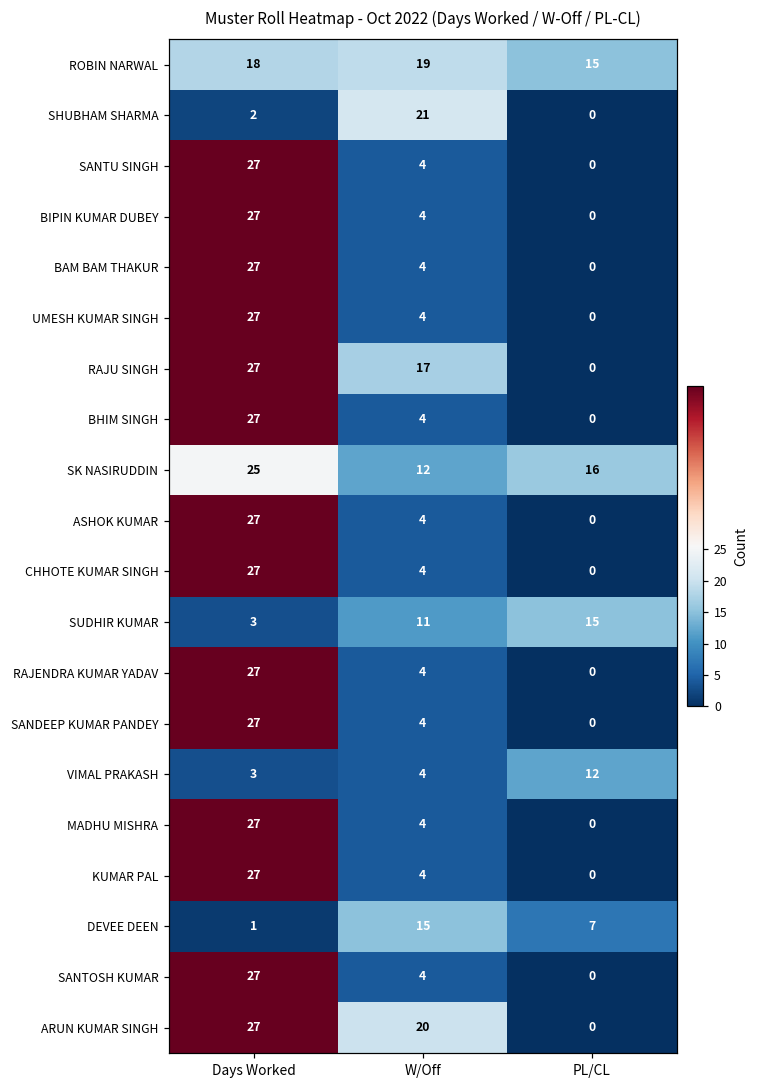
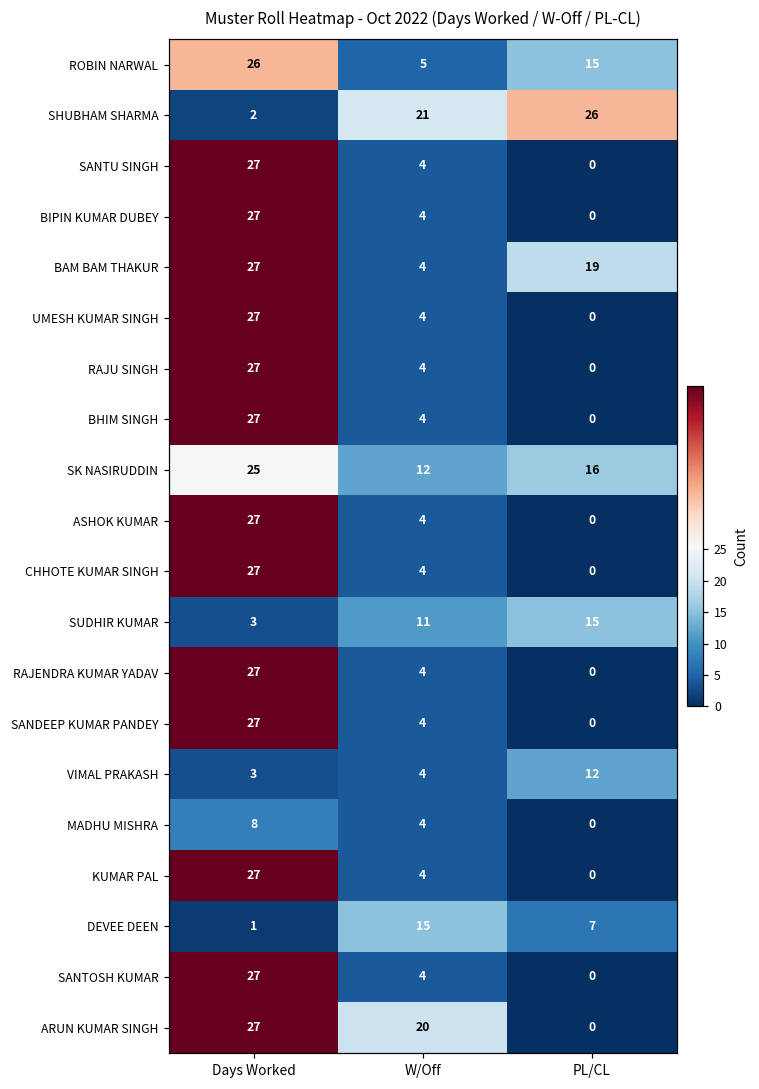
ROBIN NARWAL, Days Worked: 18 -> 26
ROBIN NARWAL, W/Off: 19 -> 5
SHUBHAM SHARMA, PL/CL: 0 -> 26
BAM BAM THAKUR, PL/CL: 0 -> 19
RAJU SINGH, W/Off: 17 -> 4
MADHU MISHRA, Days Worked: 27 -> 8
